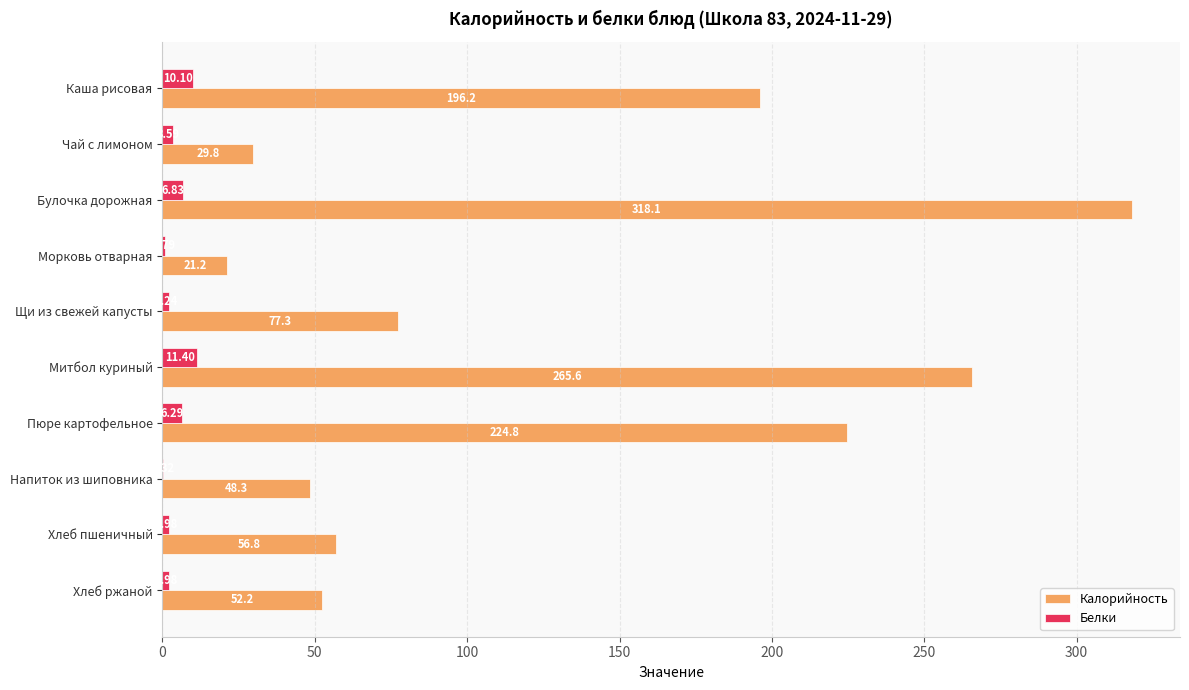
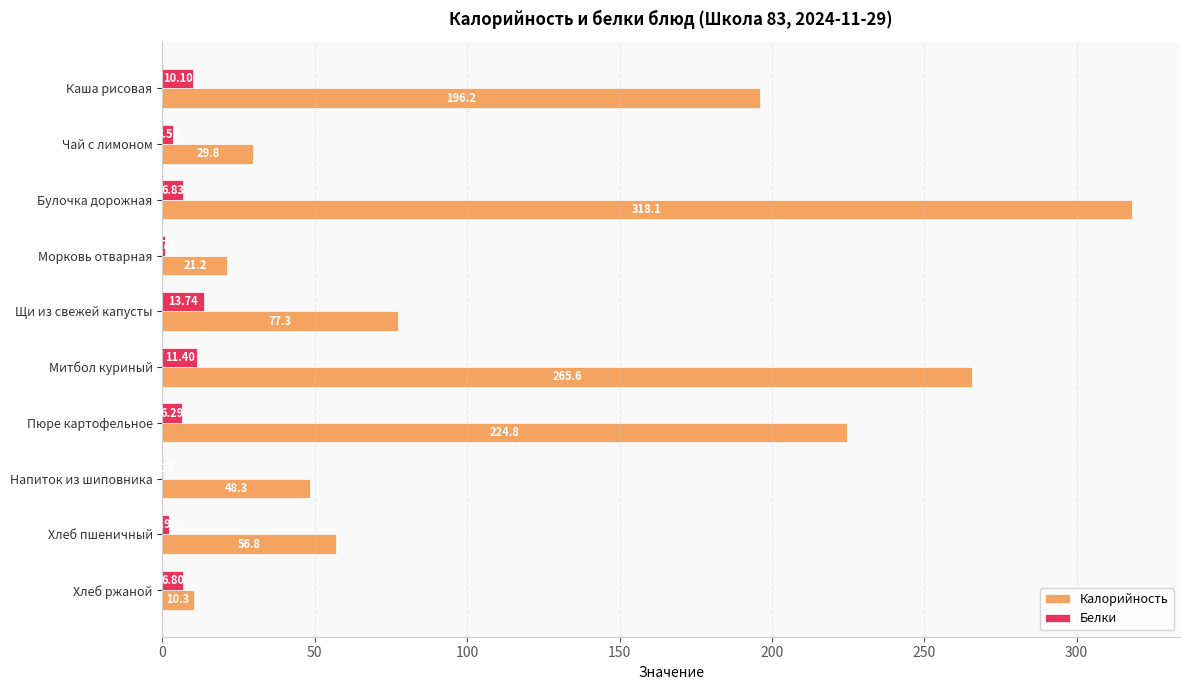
Белки, Щи из свежей капусты: 2 -> 14
Белки, Хлеб ржаной: 2 -> 7
Калорийность, Хлеб ржаной: 52.2 -> 10.3
